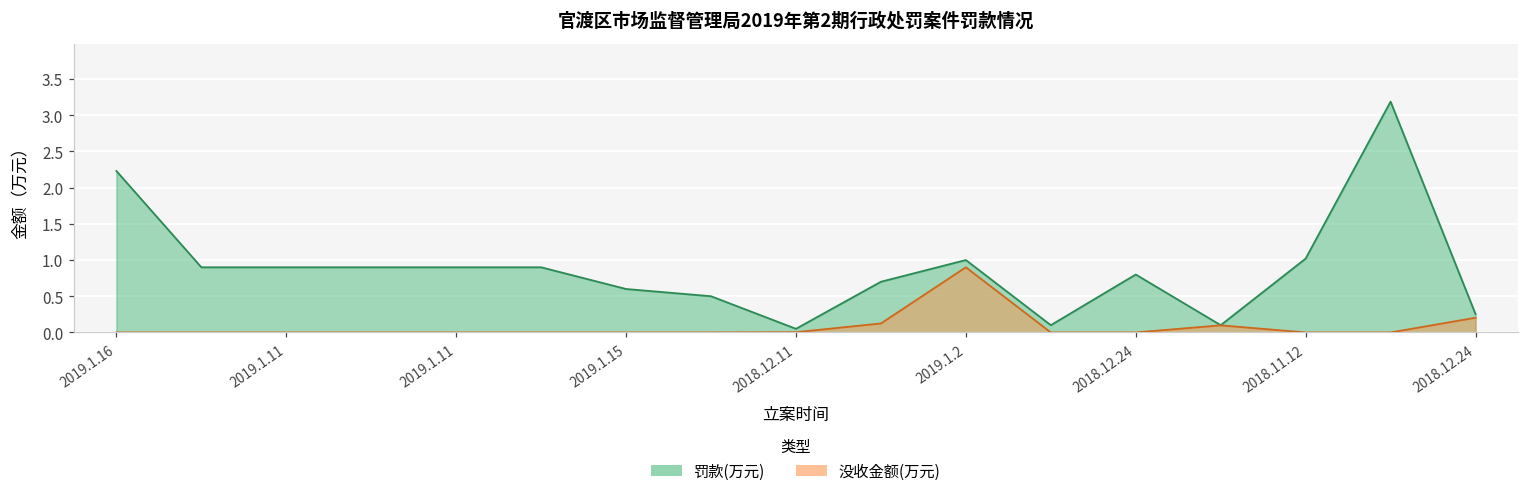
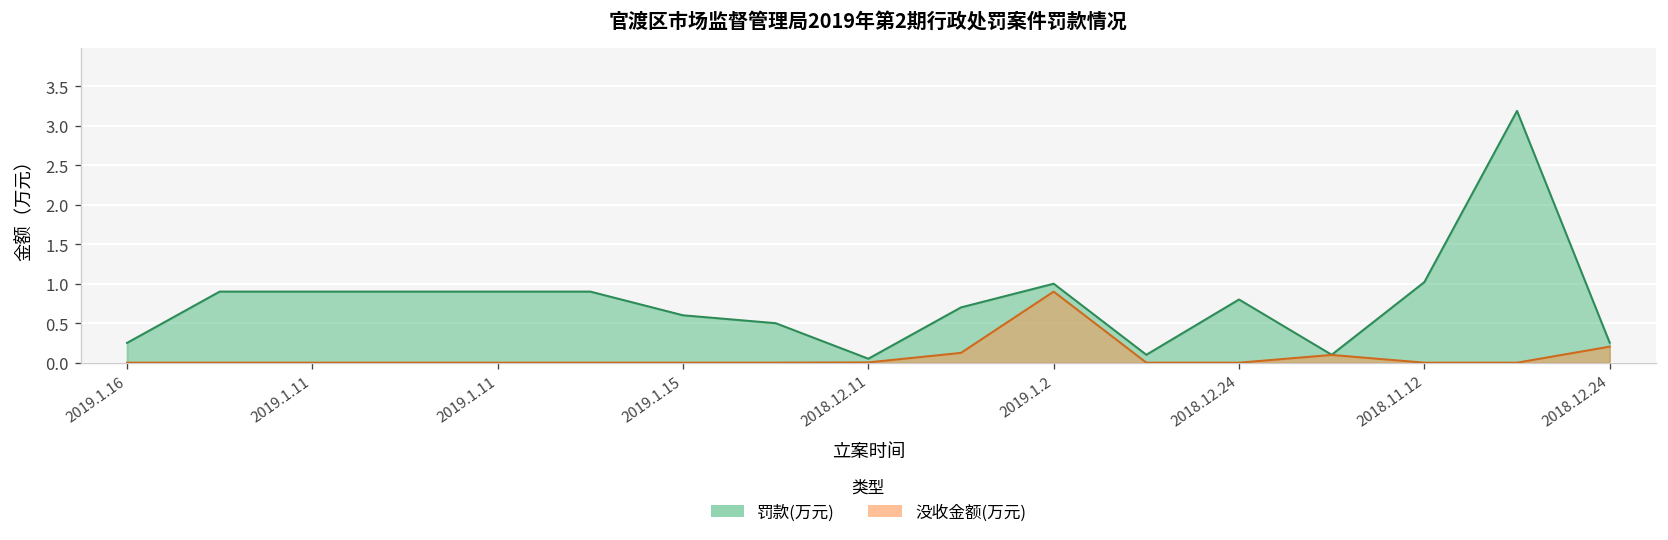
罚款(万元), 2019.1.16: 2.2 -> 0.3
